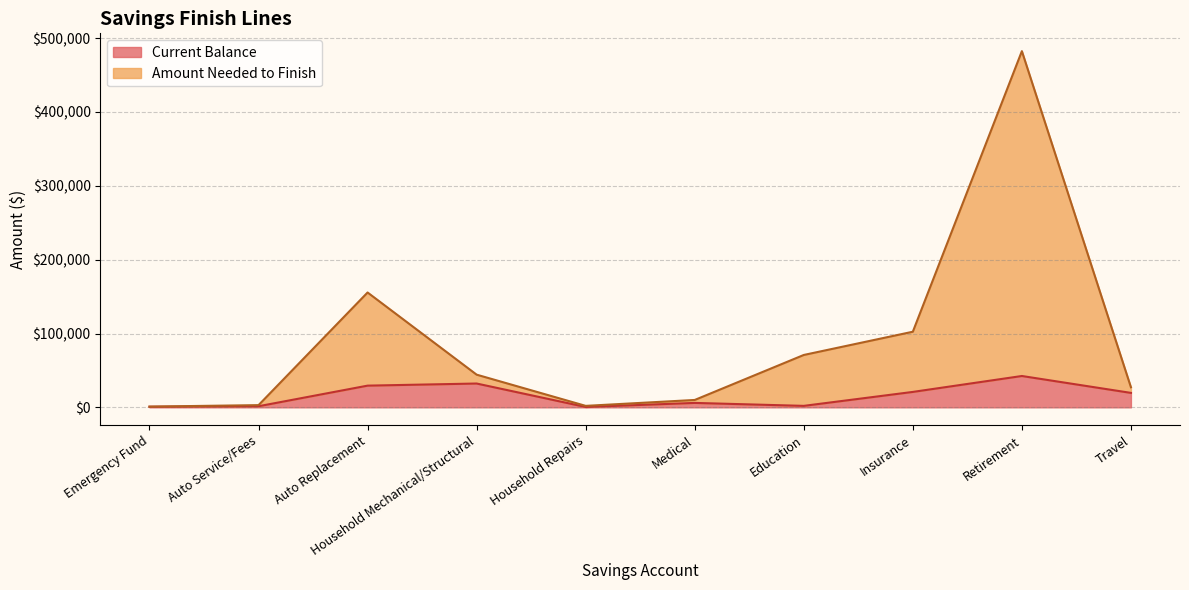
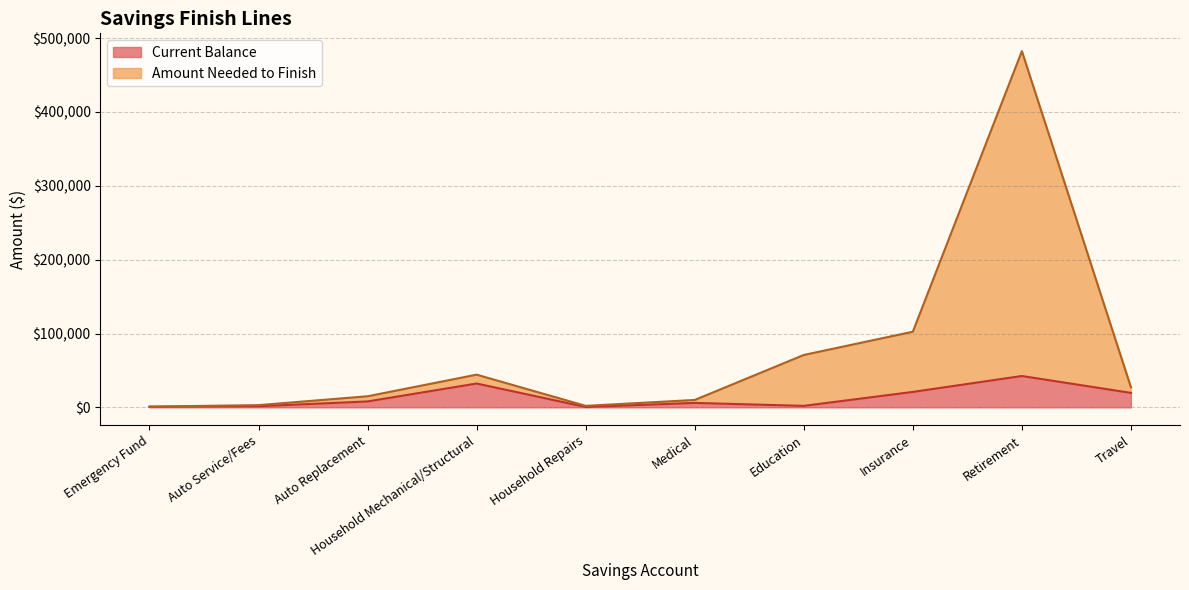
Current Balance, Auto Replacement: $30,000 -> $10,000
Amount Needed to Finish, Auto Replacement: $130,000 -> $10,000
